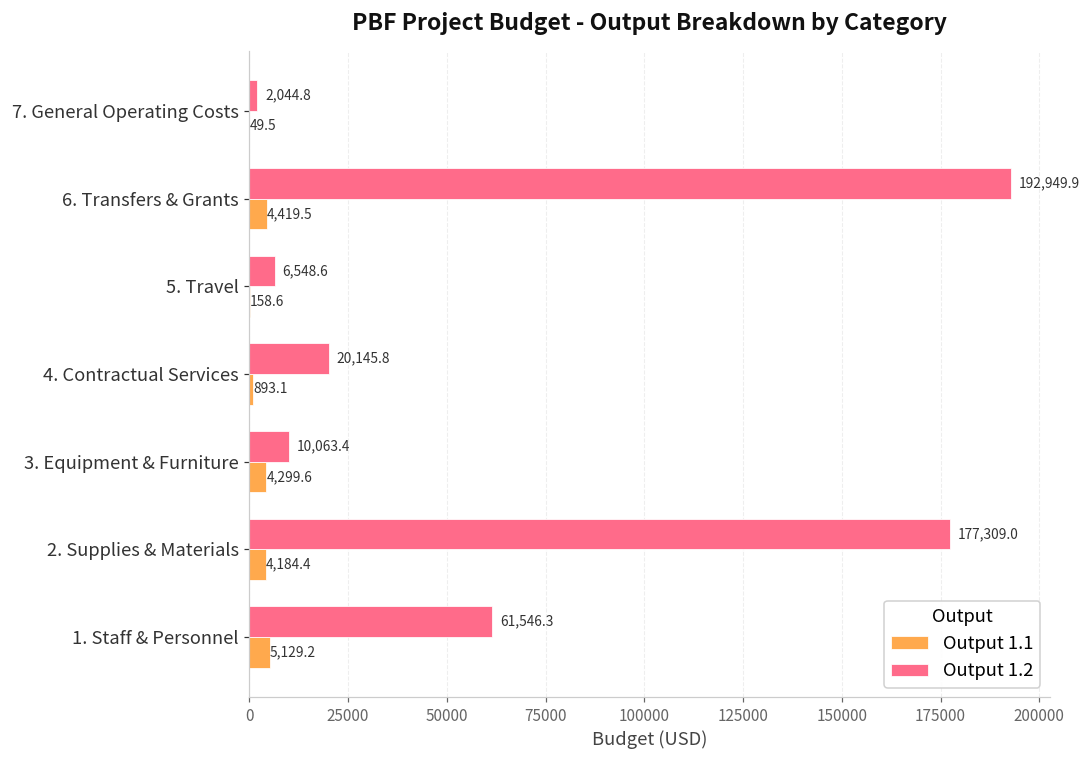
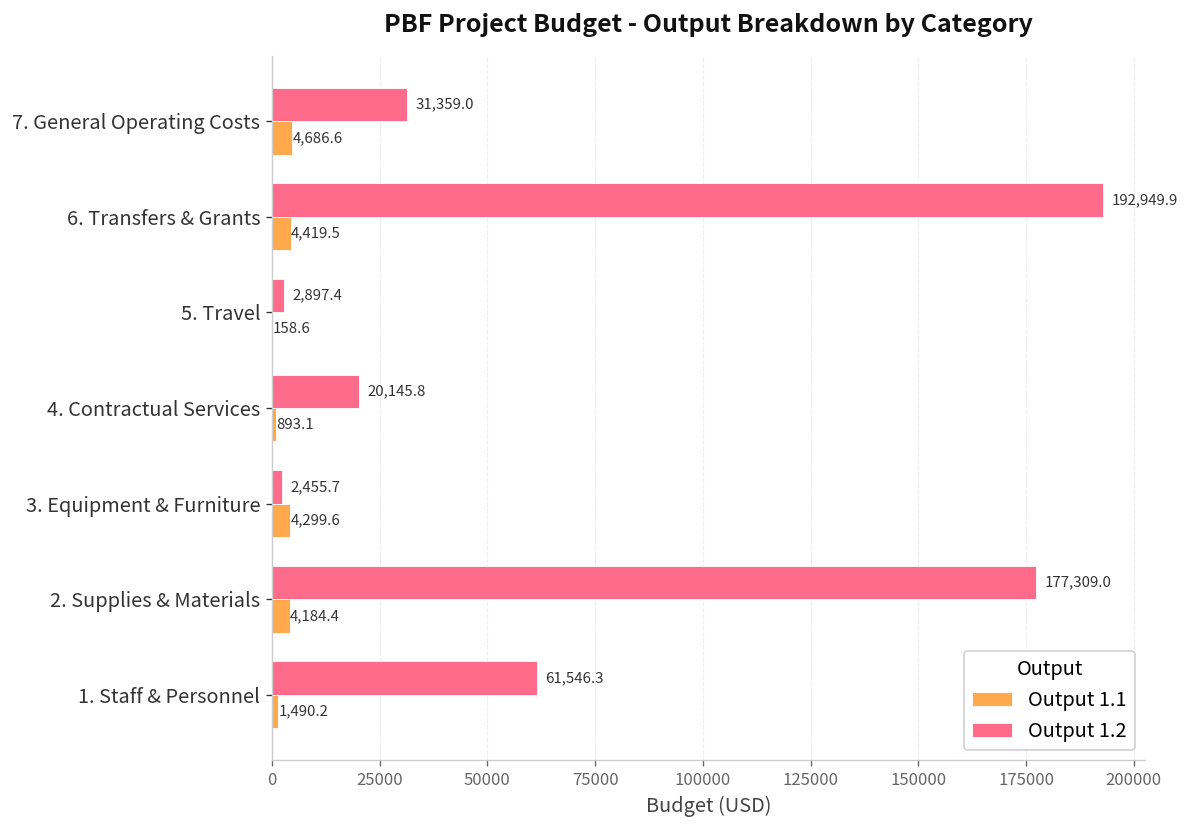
Output 1.2, 7. General Operating Costs: 2,044.8 -> 31,359.0
Output 1.1, 7. General Operating Costs: 49.5 -> 4,686.6
Output 1.2, 5. Travel: 6,548.6 -> 2,897.4
Output 1.2, 3. Equipment & Furniture: 10,063.4 -> 2,455.7
Output 1.1, 1. Staff & Personnel: 5,129.2 -> 1,490.2
